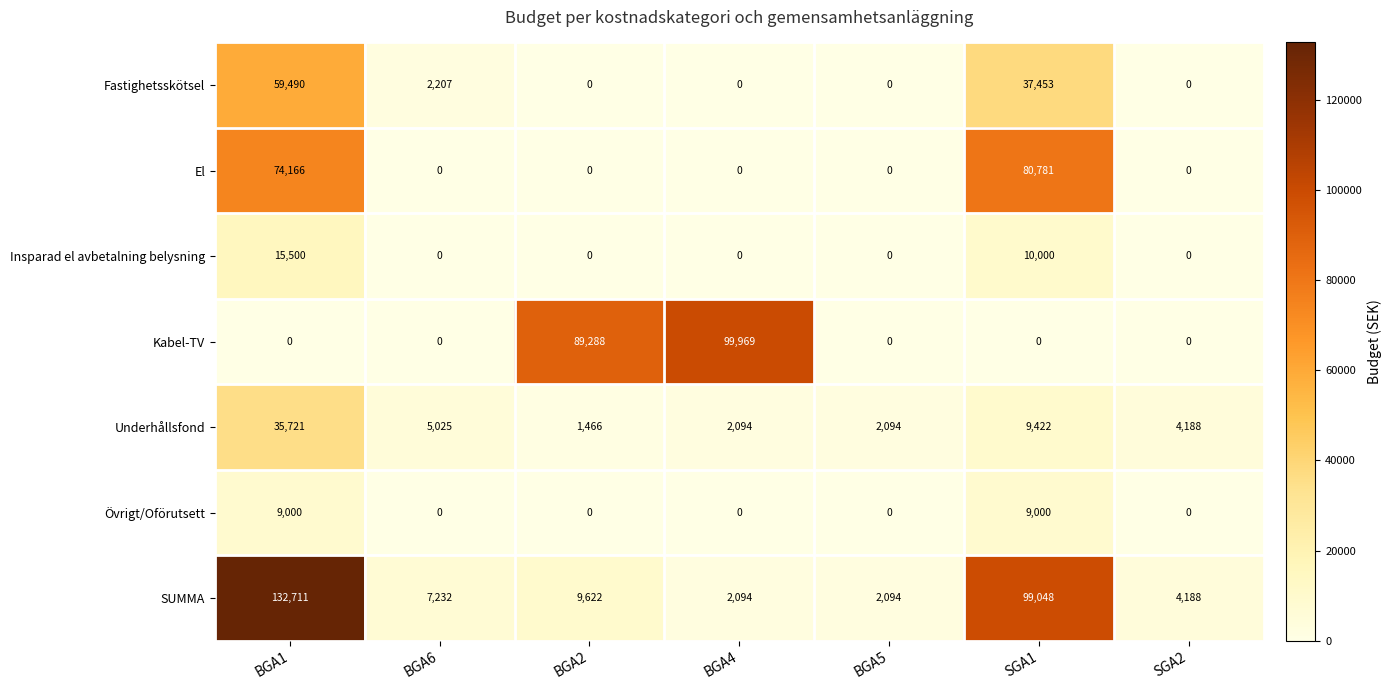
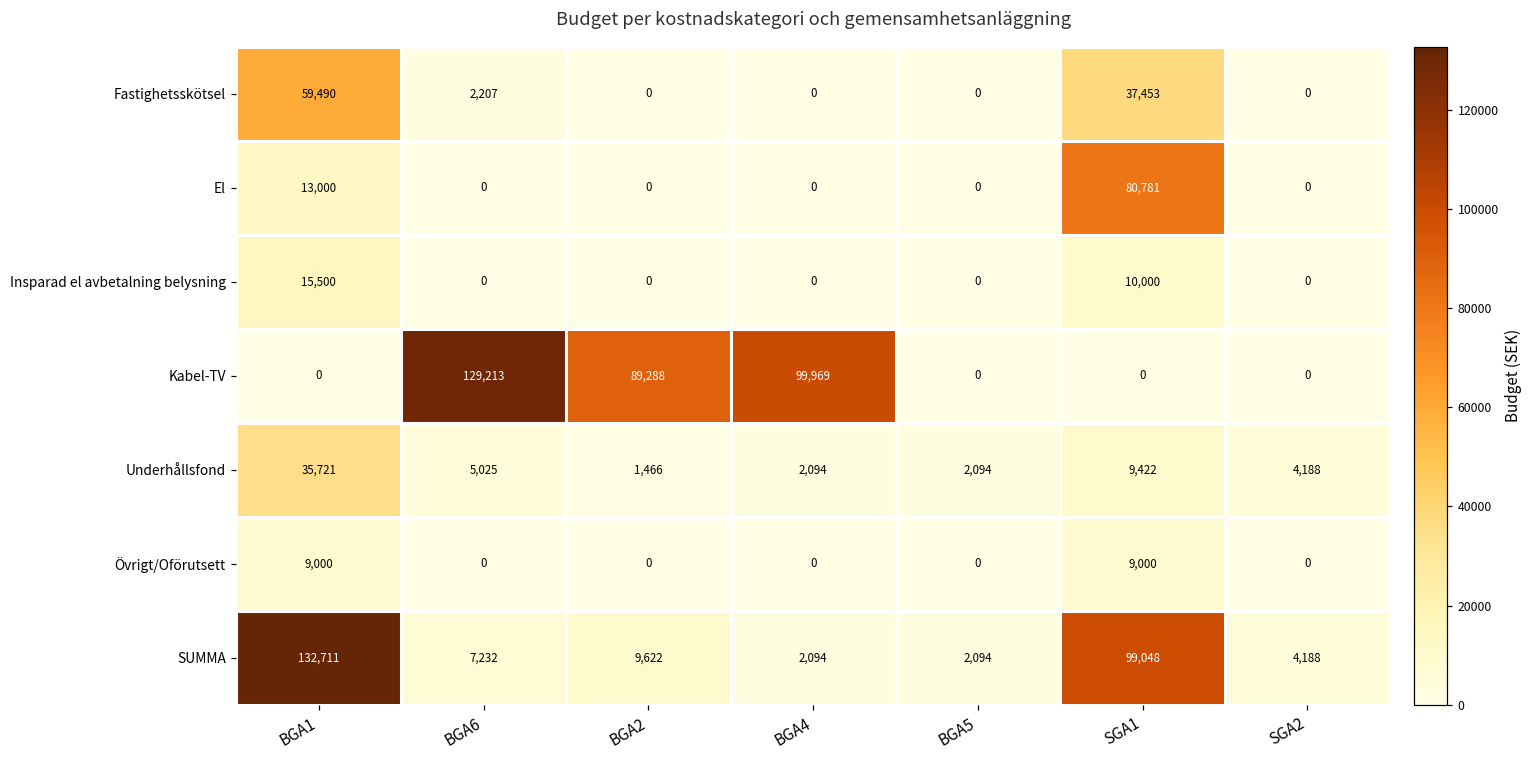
El, BGA1: 74,166 -> 13,000
Kabel-TV, BGA6: 0 -> 129,213
